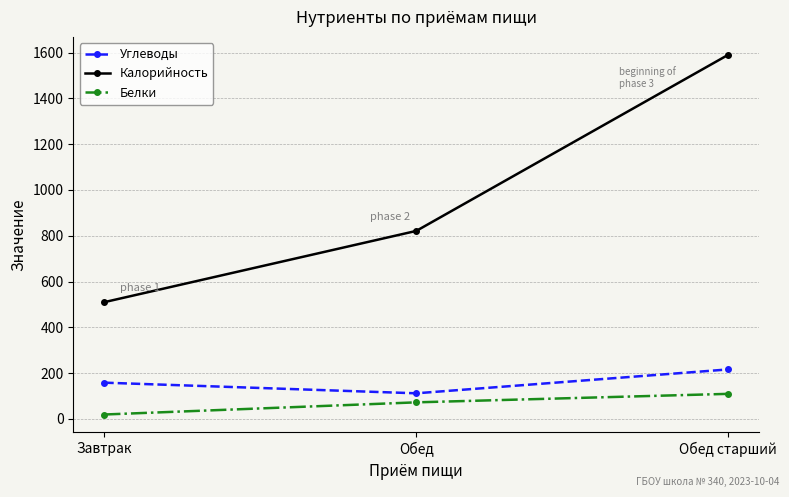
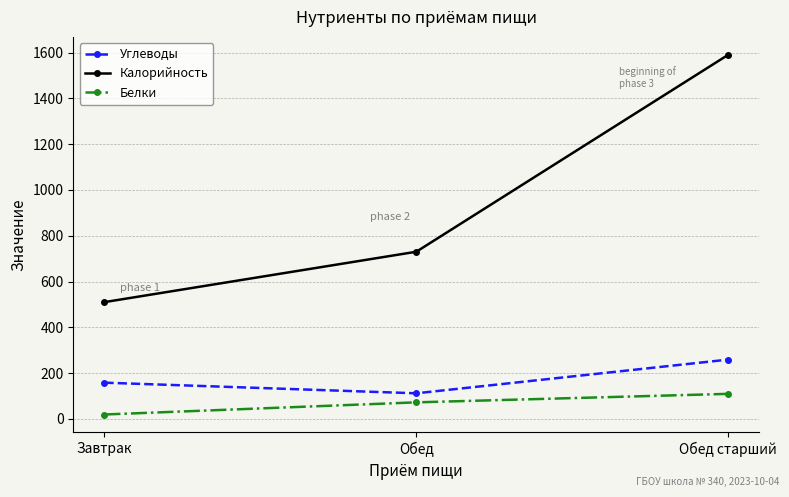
Калорийность, Обед: 820 -> 730
Углеводы, Обед старший: 220 -> 260
